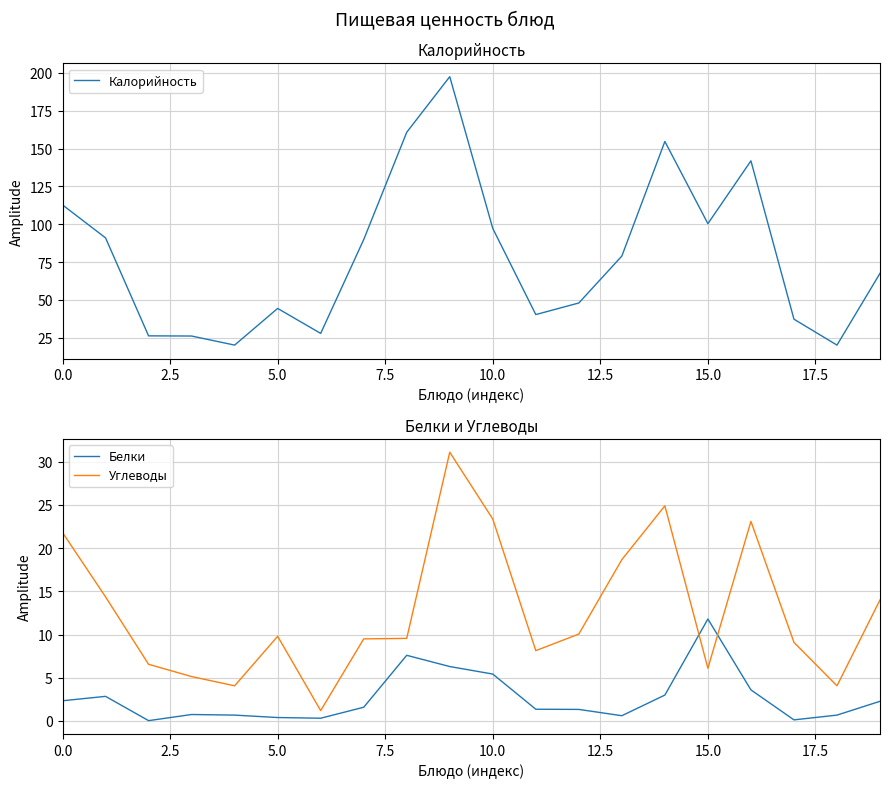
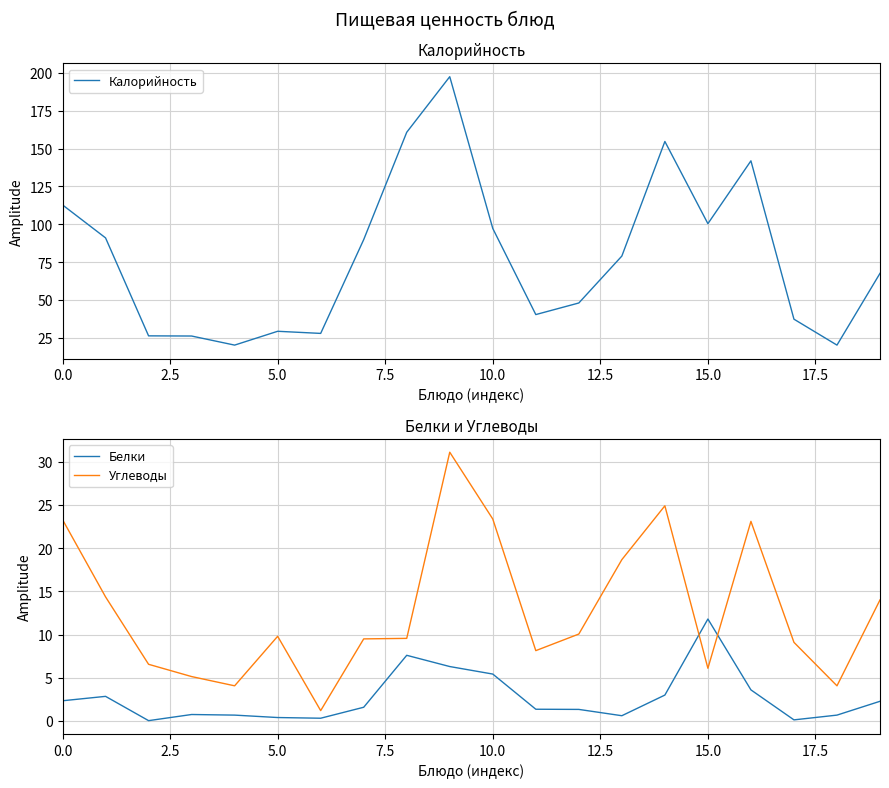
Калорийность, 5.0: 44 -> 29
Белки и Углеводы, Углеводы, 0.0: 22 -> 23
